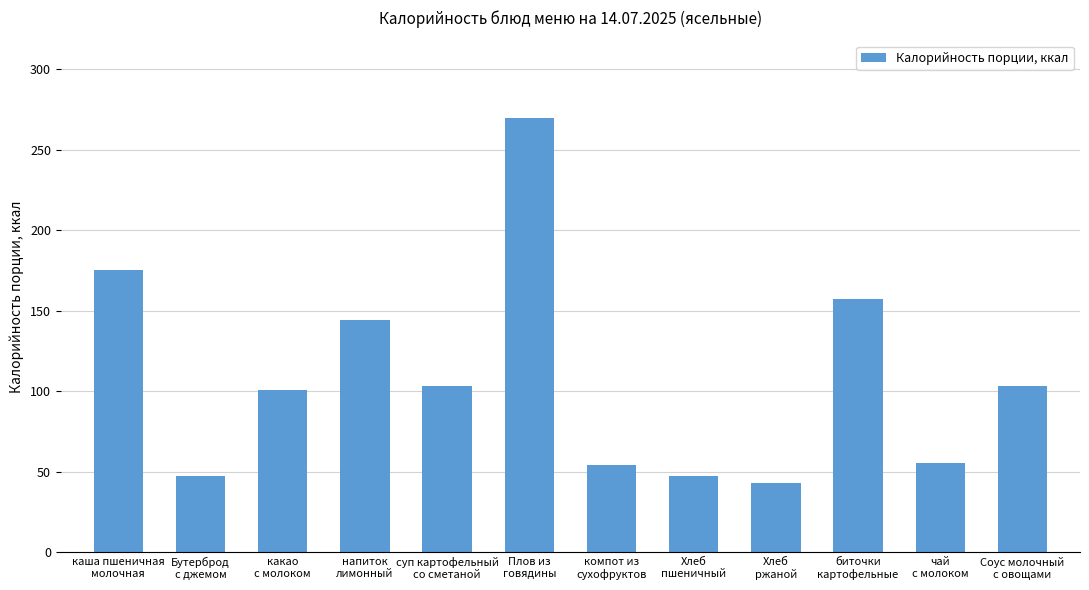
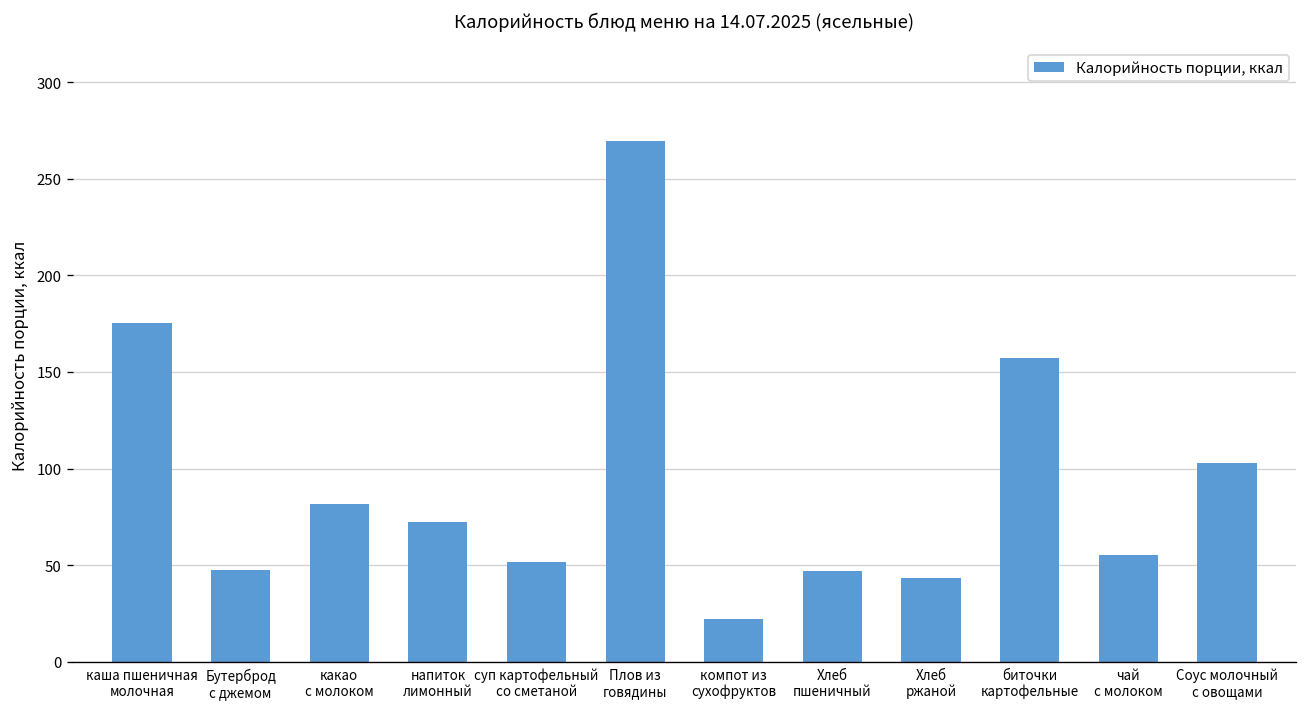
какао с молоком: 101 -> 82
напиток лимонный: 144 -> 72
суп картофельный со сметаной: 103 -> 52
компот из сухофруктов: 54 -> 22
